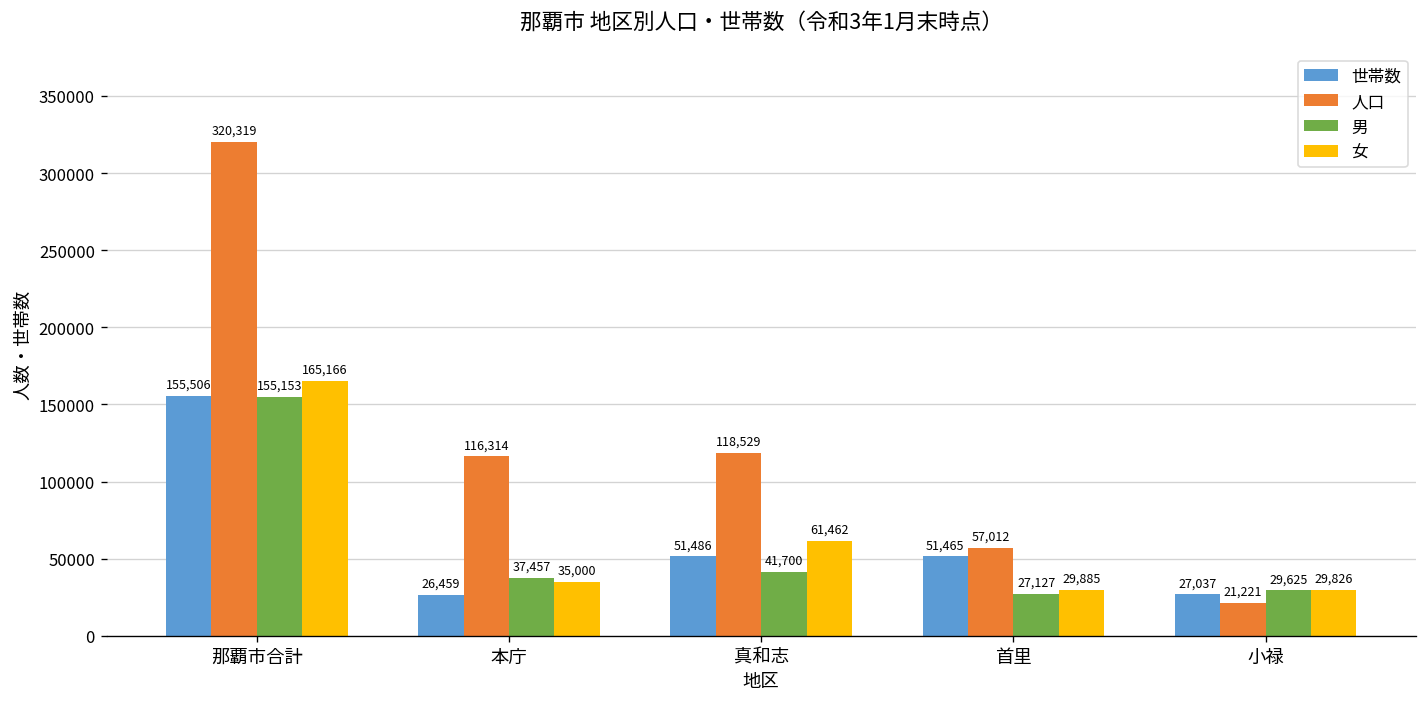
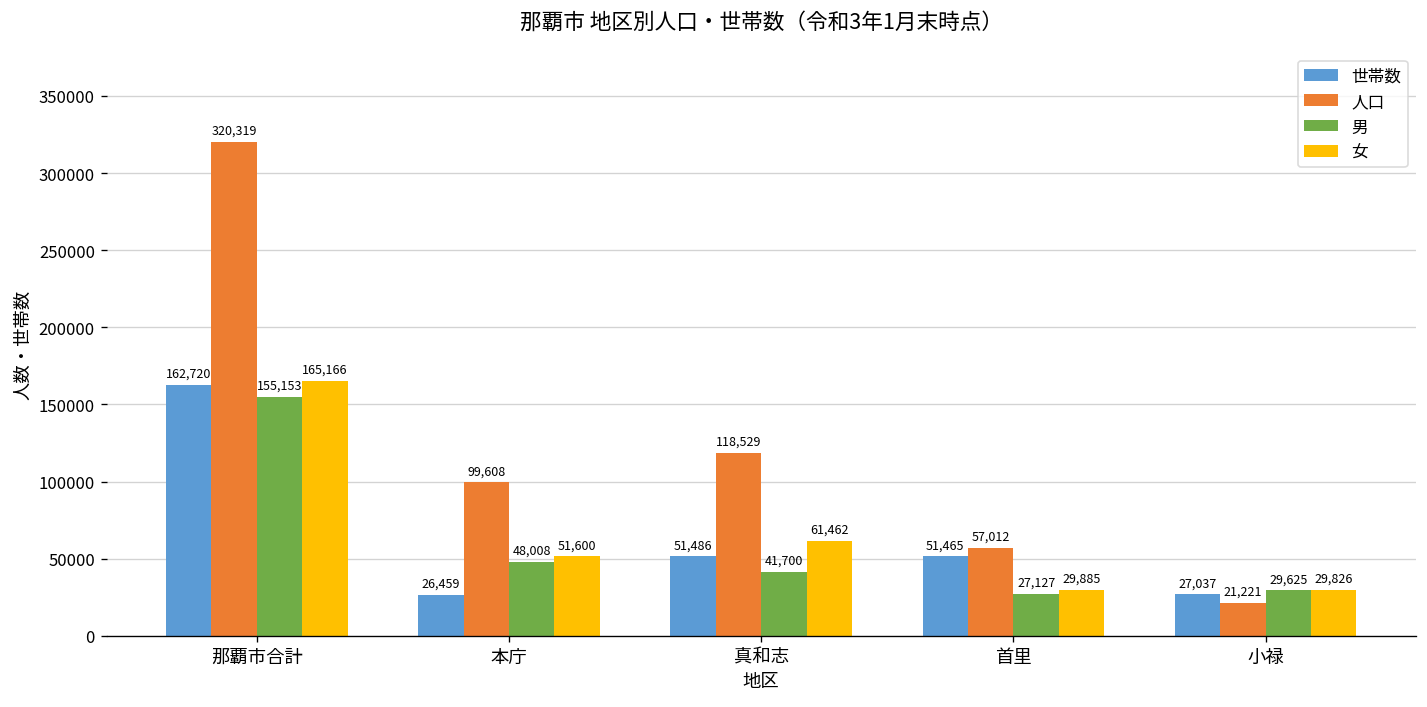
世帯数, 那覇市合計: 155,506 -> 162,720
人口, 本庁: 116,314 -> 99,608
男, 本庁: 37,457 -> 48,008
女, 本庁: 35,000 -> 51,600
